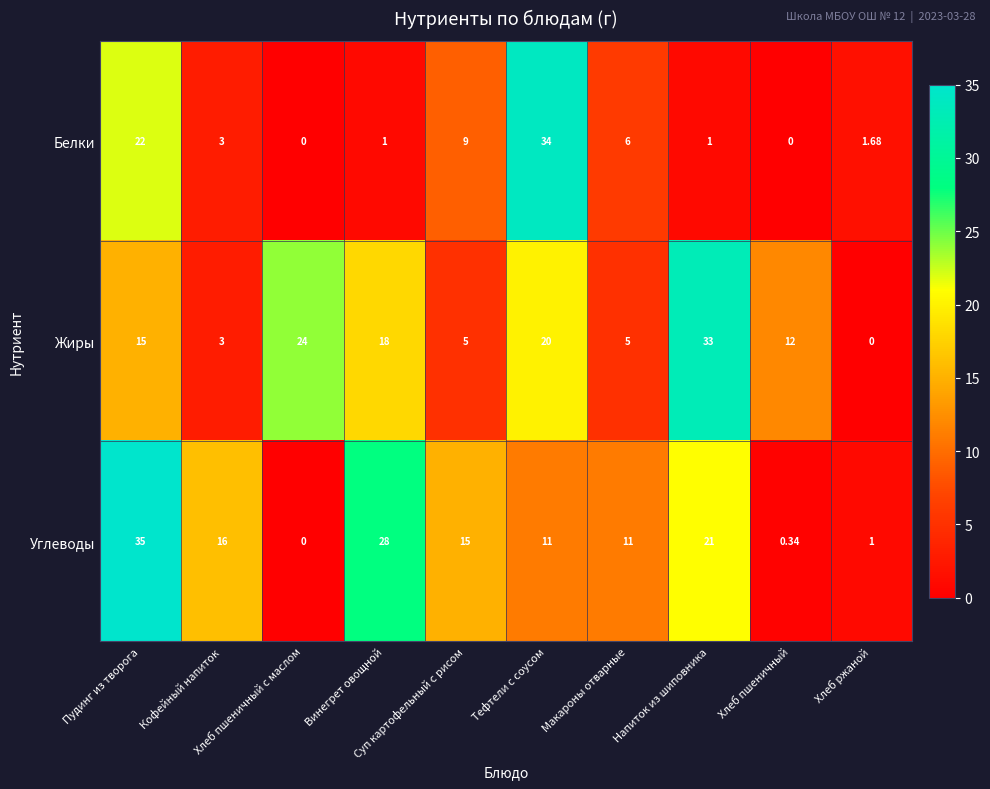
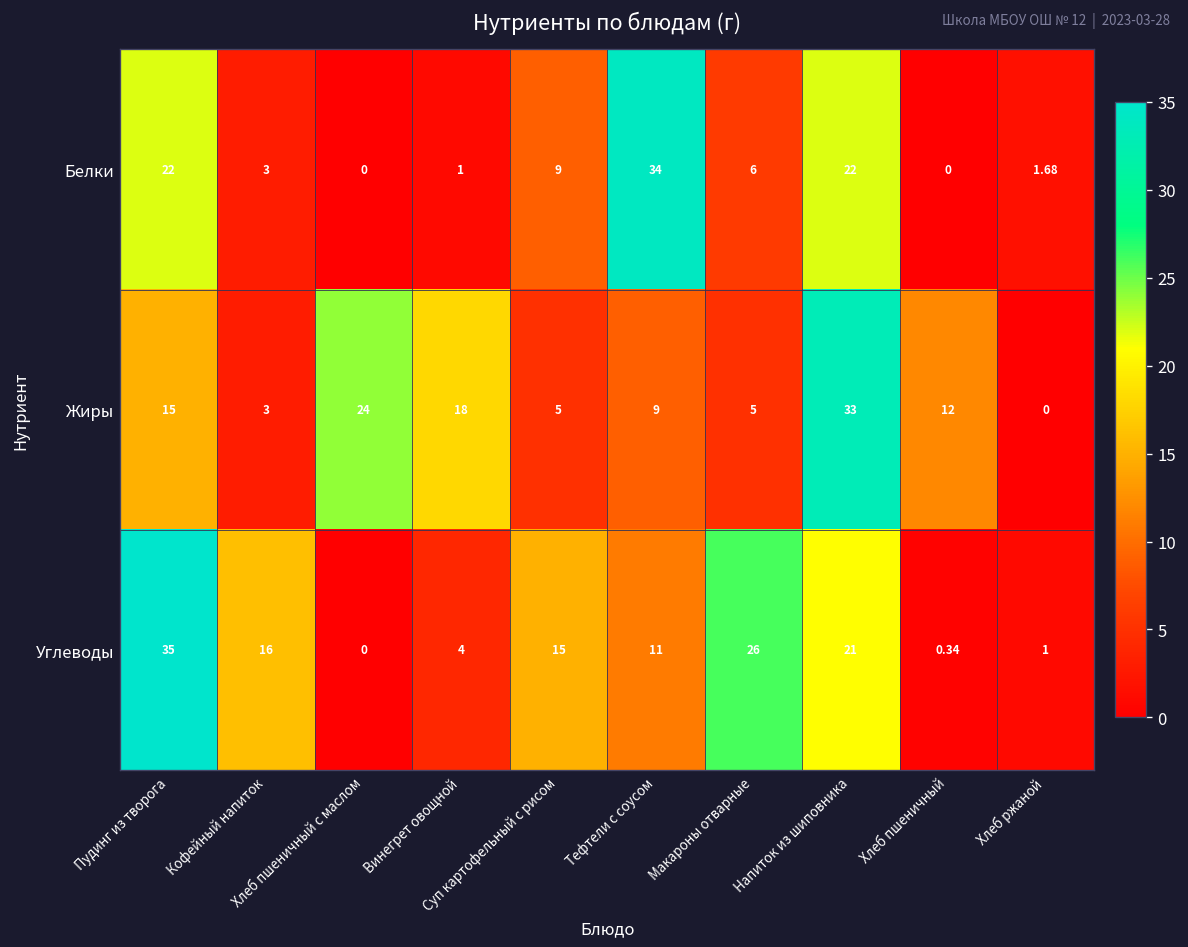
Белки, Напиток из шиповника: 1 -> 22
Жиры, Тефтели с соусом: 20 -> 9
Углеводы, Винегрет овощной: 28 -> 4
Углеводы, Макароны отварные: 11 -> 26
